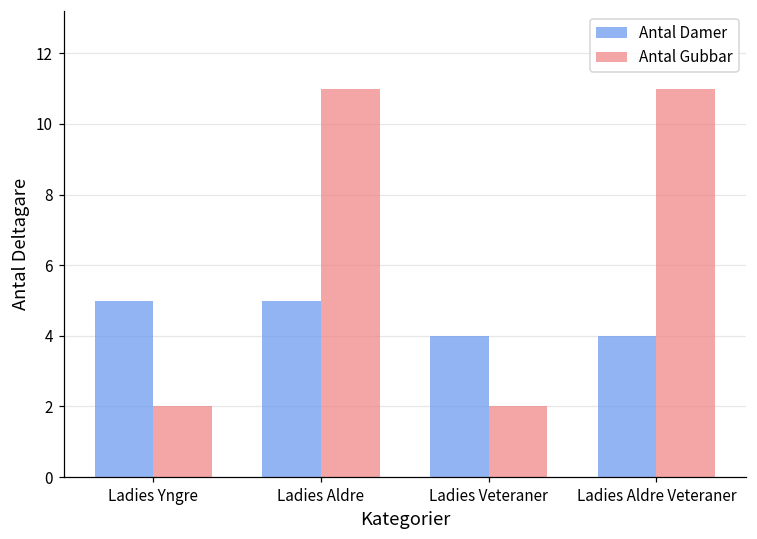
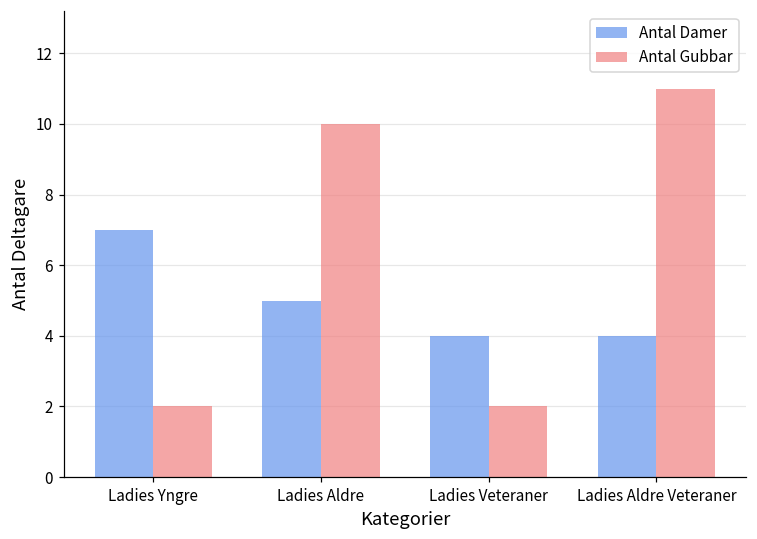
Antal Damer, Ladies Yngre: 5 -> 7
Antal Gubbar, Ladies Aldre: 11 -> 10
